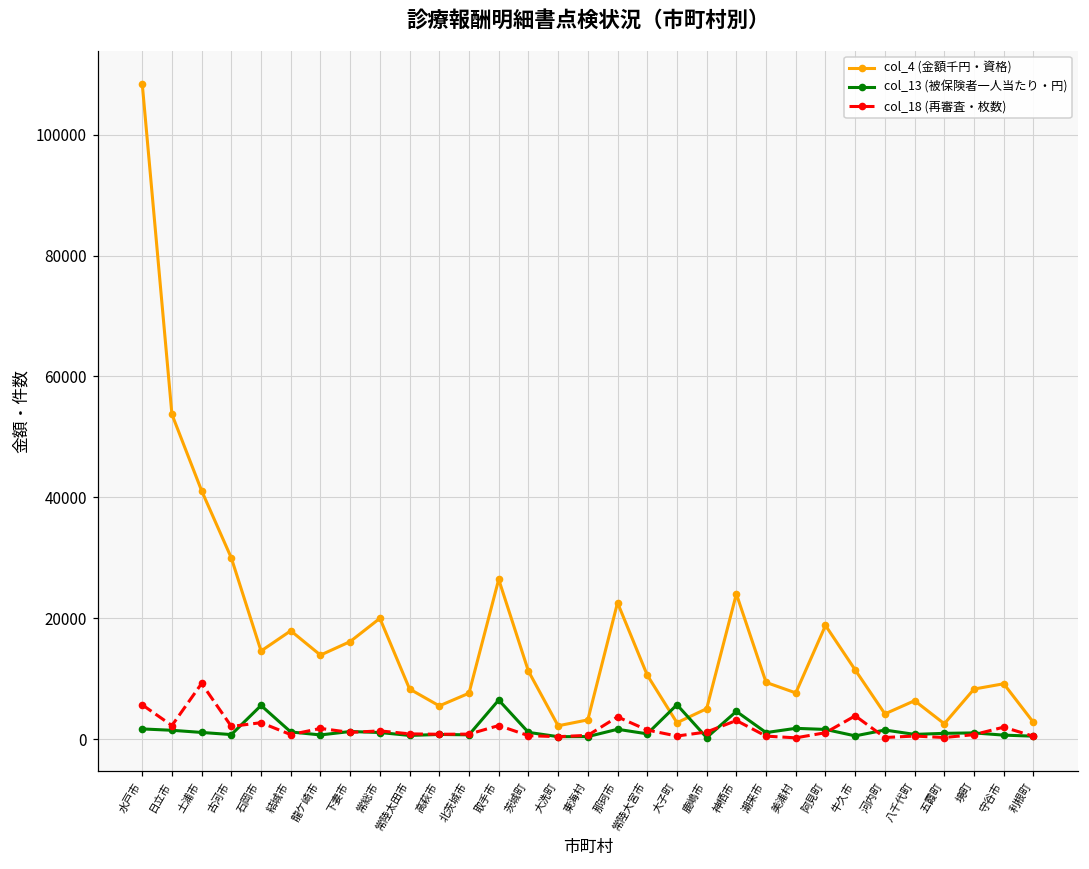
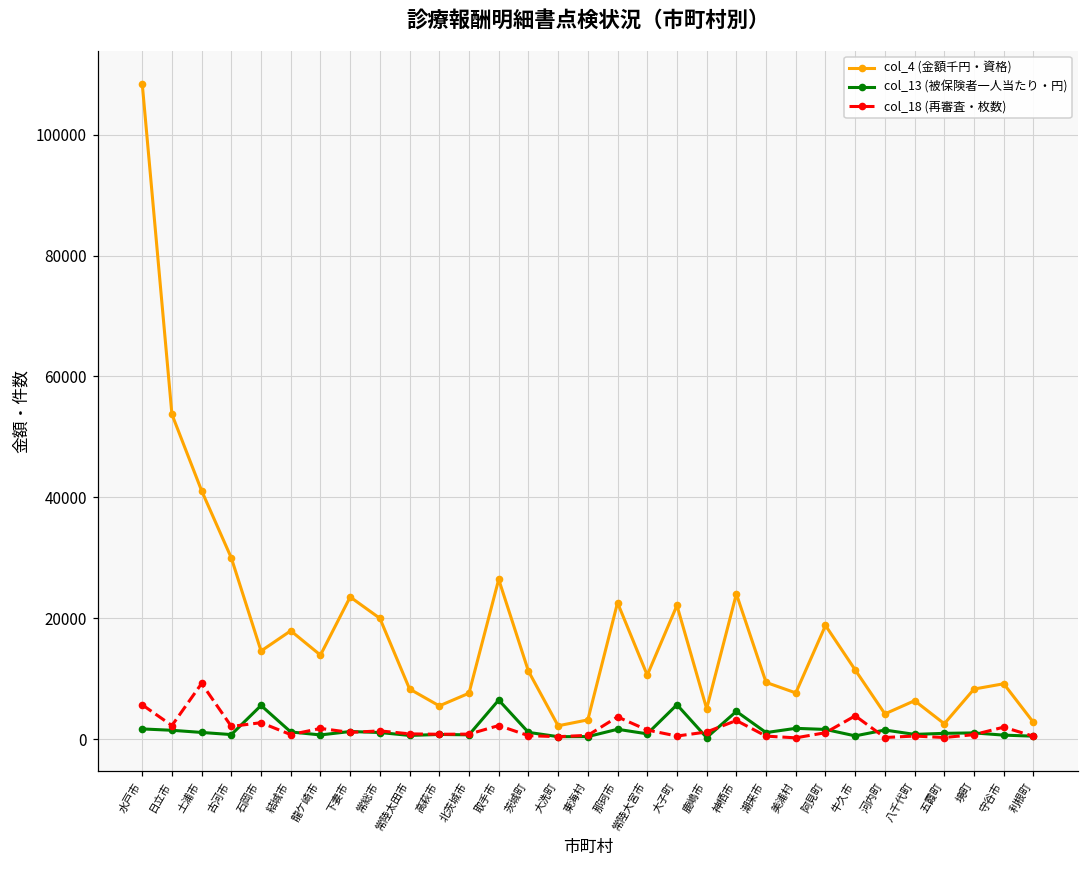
col_4 (金額千円・資格), 下妻市: 16000 -> 24000
col_4 (金額千円・資格), 大子町: 3000 -> 22000
